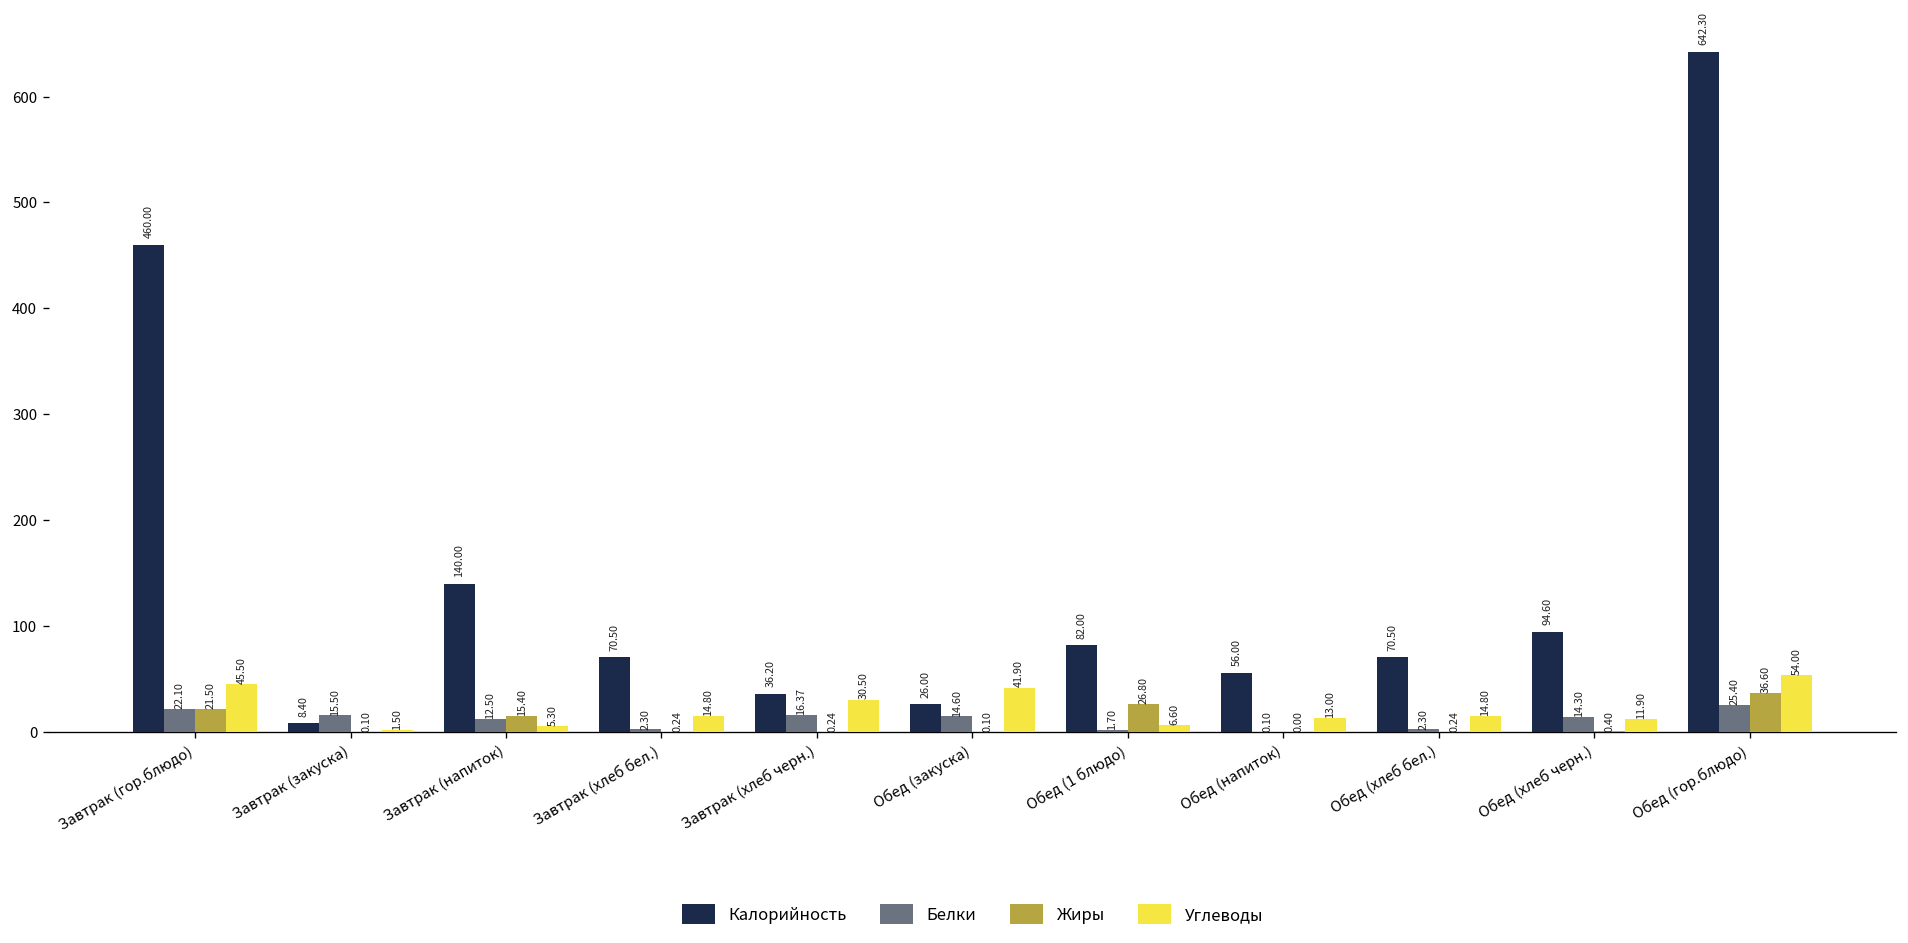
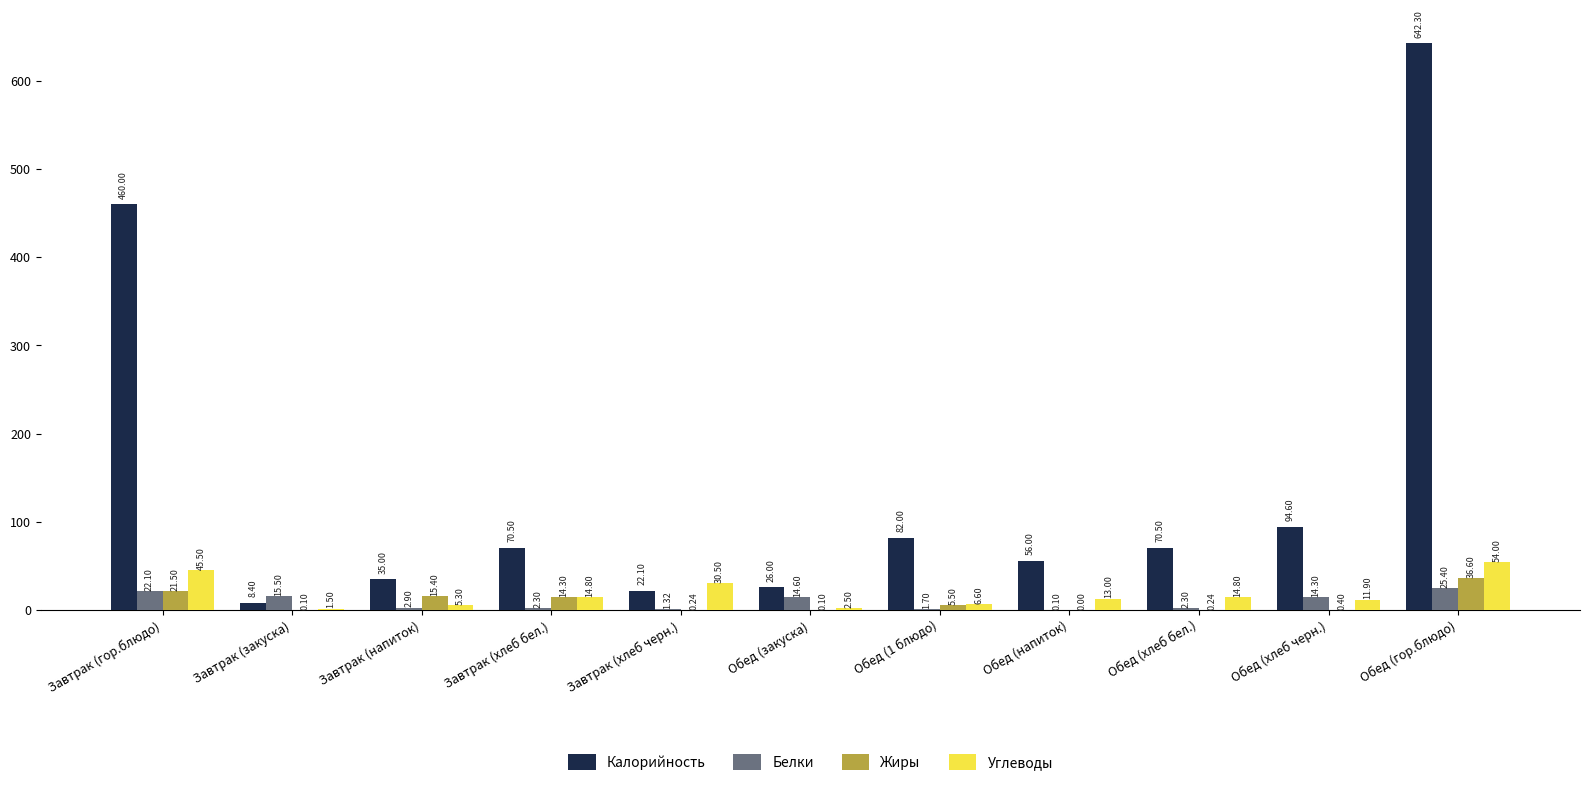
Калорийность, Завтрак (напиток): 140.00 -> 35.00
Белки, Завтрак (напиток): 12.50 -> 2.90
Жиры, Завтрак (хлеб бел.): 0.24 -> 14.30
Калорийность, Завтрак (хлеб черн.): 36.20 -> 22.10
Белки, Завтрак (хлеб черн.): 16.37 -> 1.32
Углеводы, Обед (закуска): 41.90 -> 2.50
Жиры, Обед (1 блюдо): 26.80 -> 5.50
